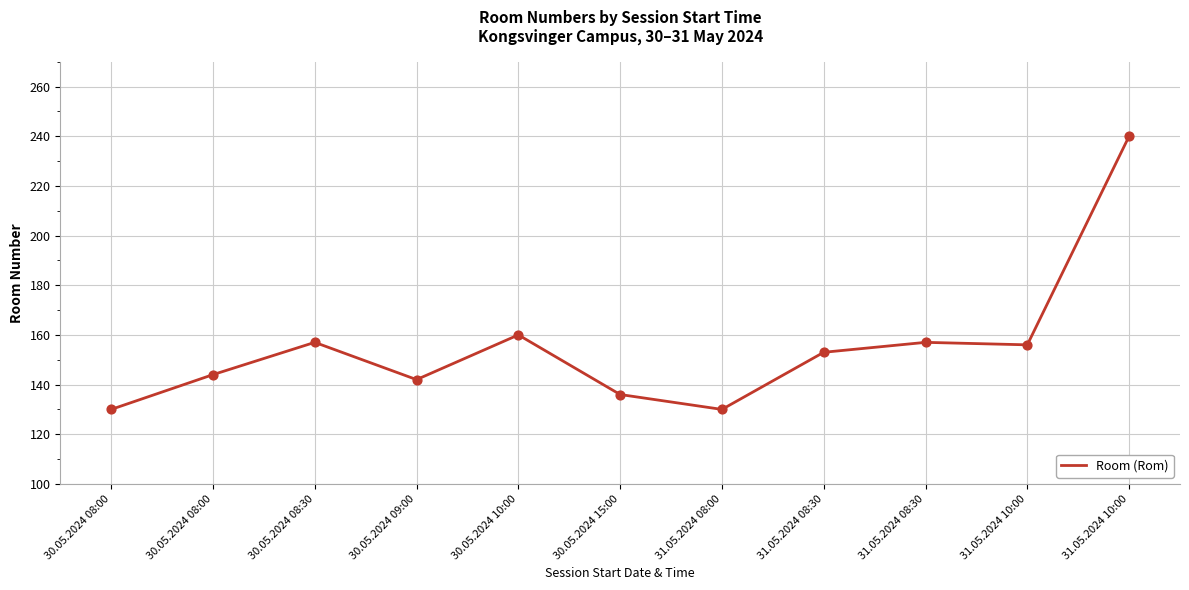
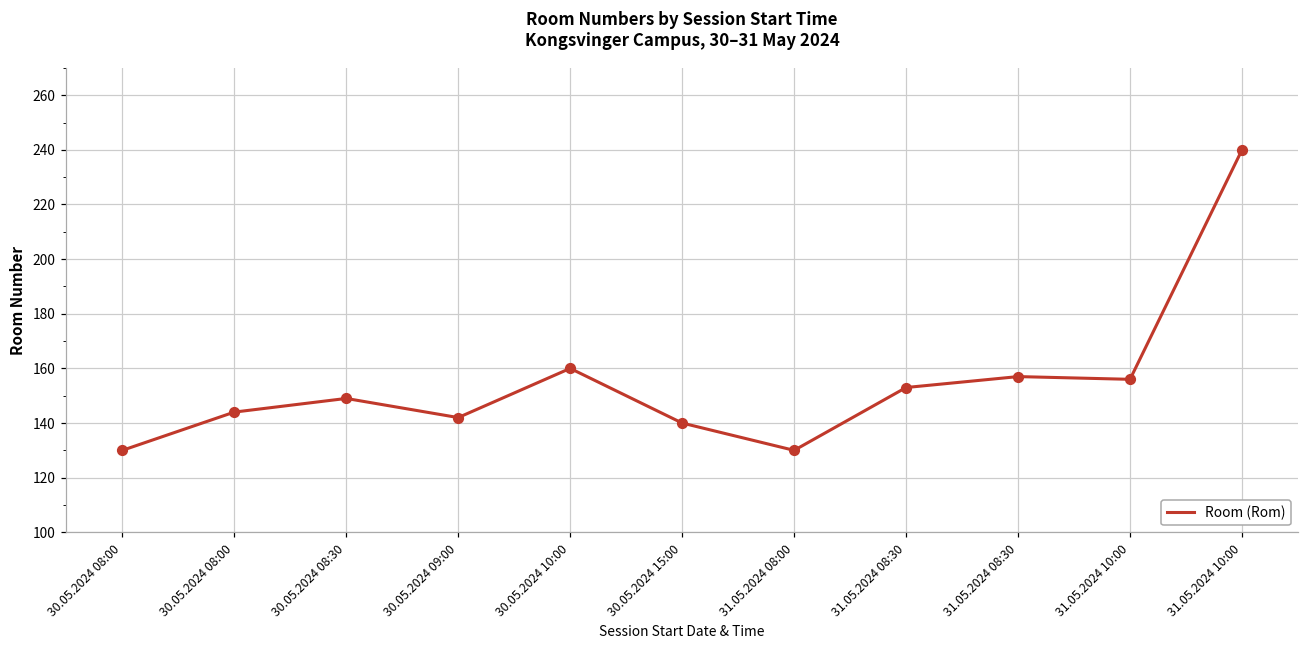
30.05.2024 08:30: 157 -> 149
30.05.2024 15:00: 136 -> 140
